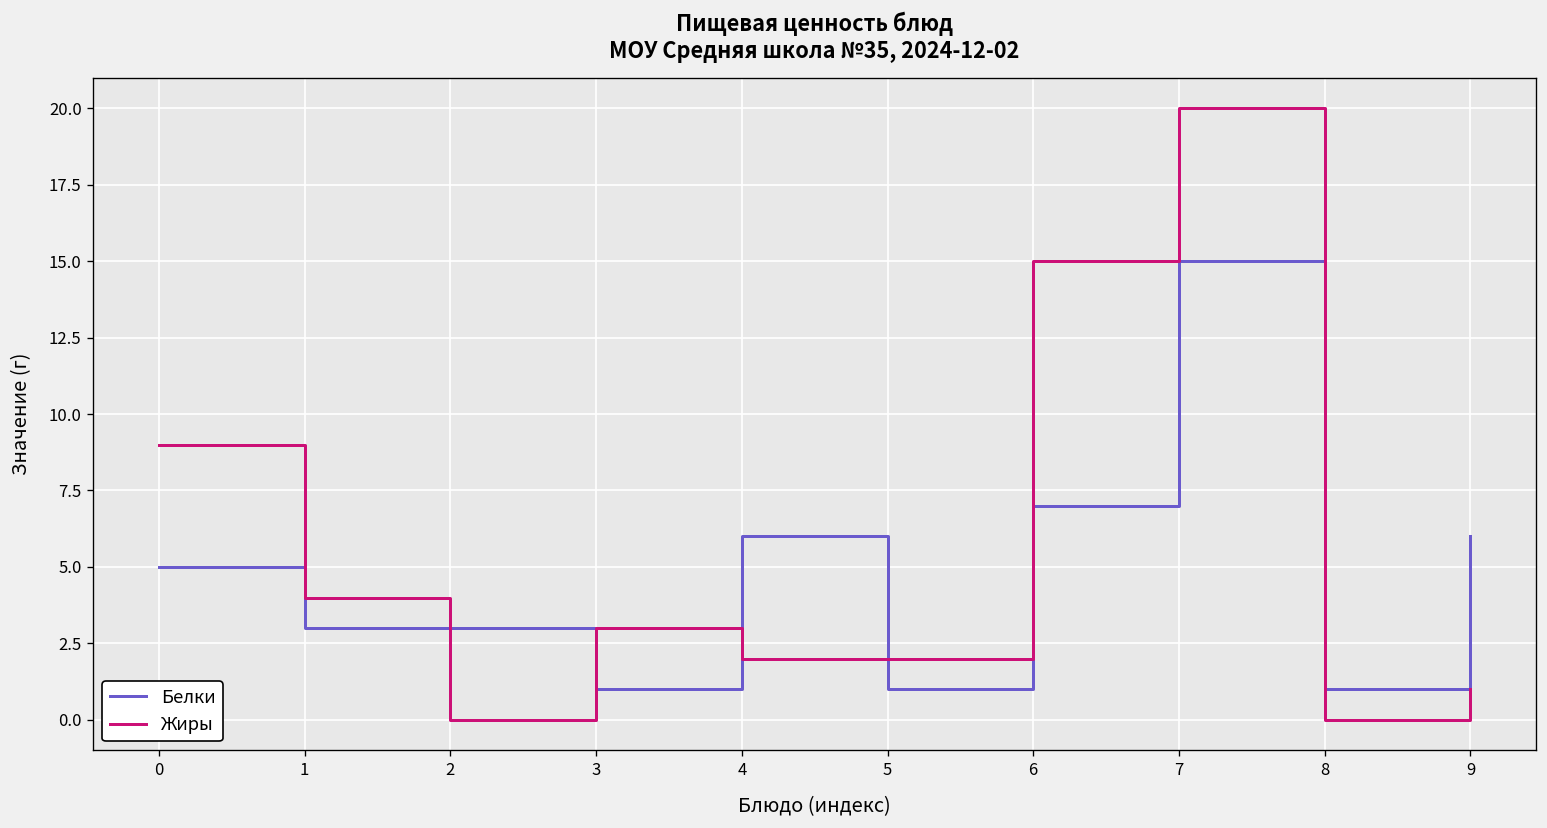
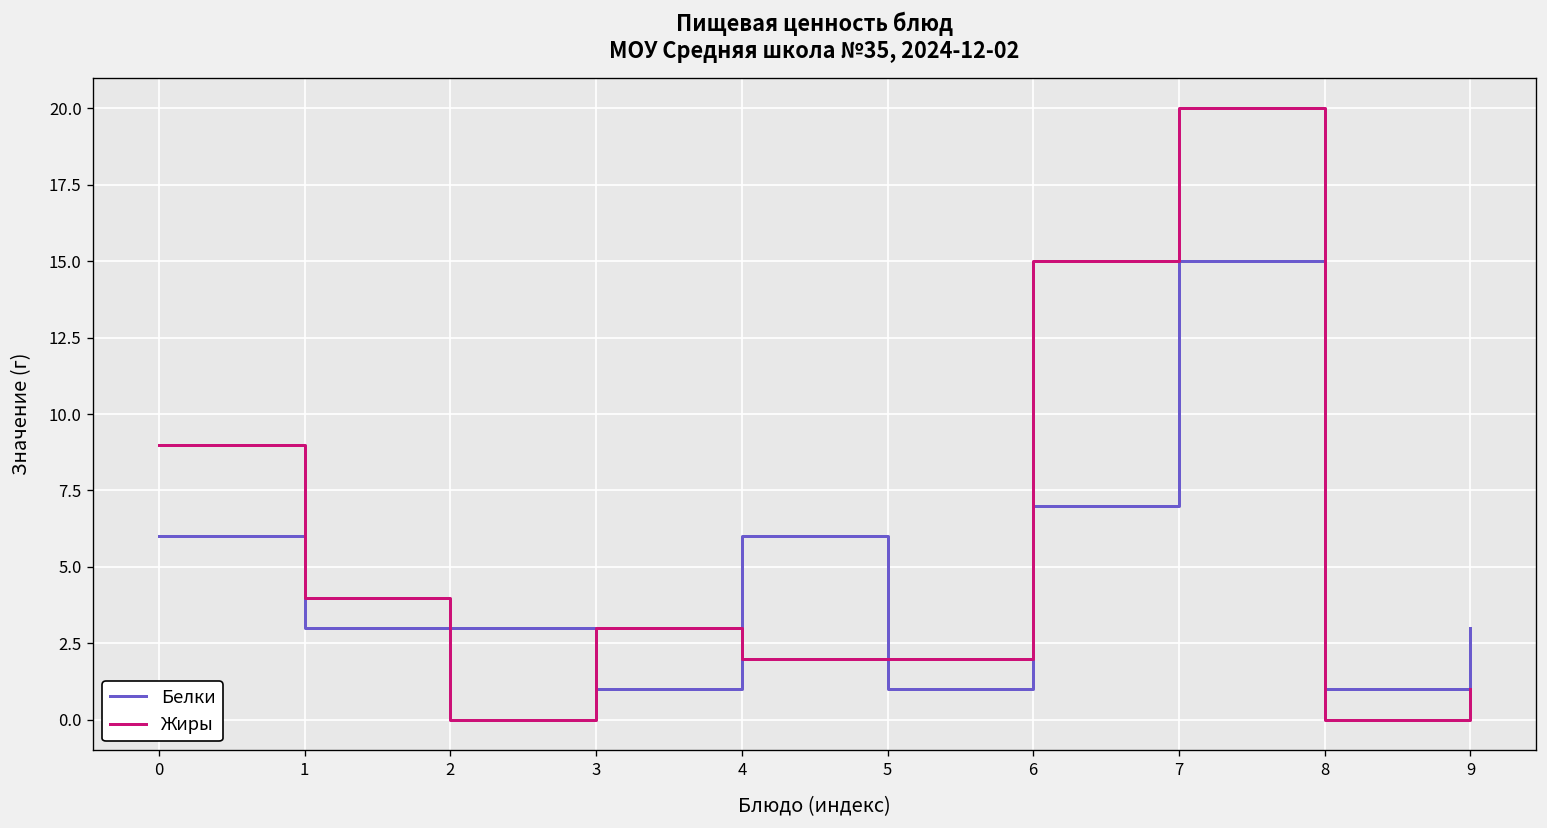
Белки, 0: 5 -> 6
Белки, 9: 6 -> 3
